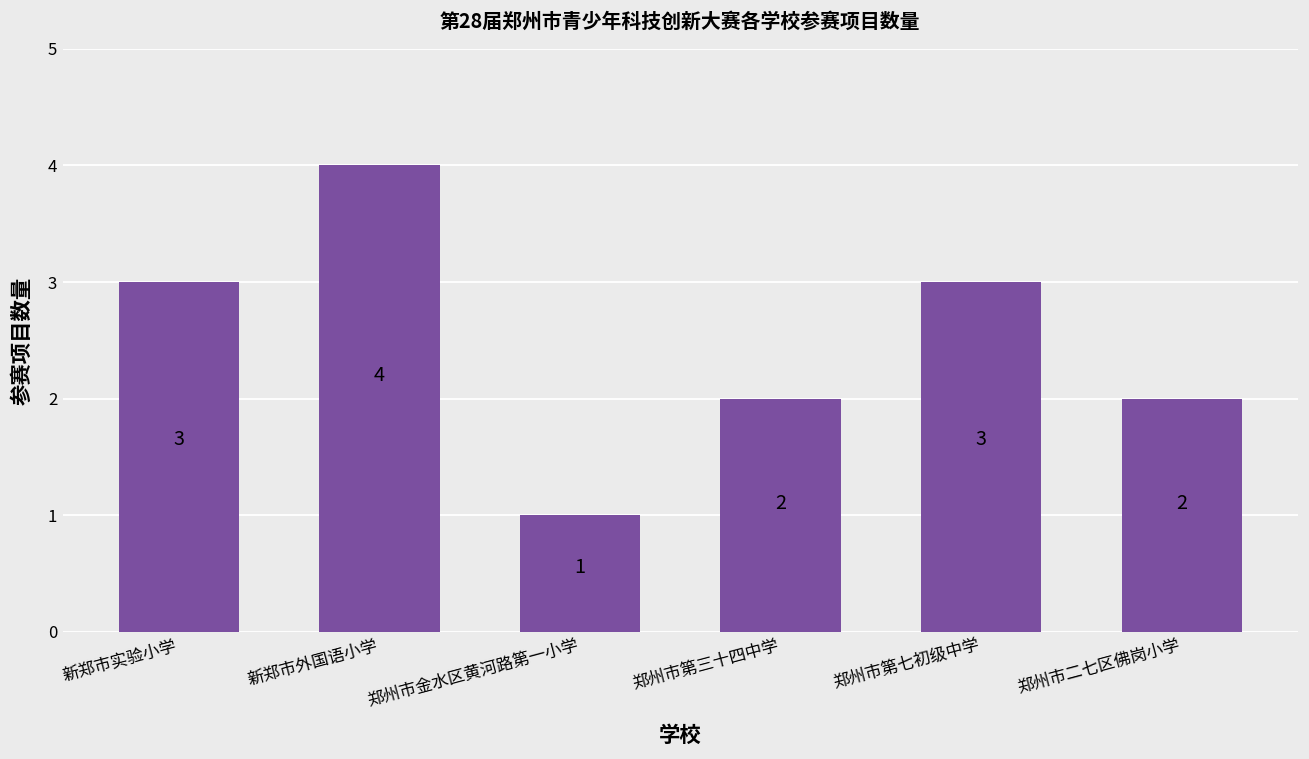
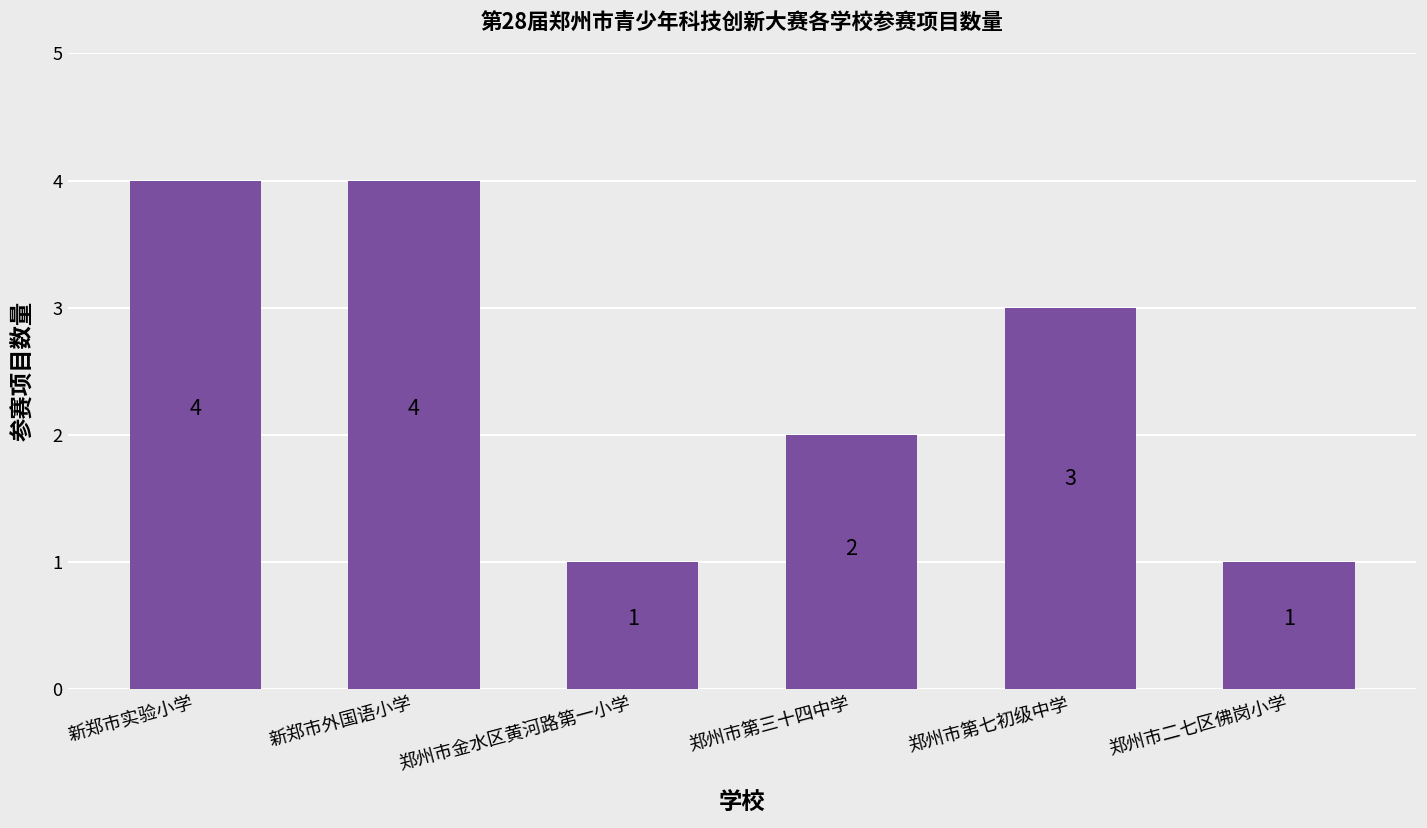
新郑市实验小学: 3 -> 4
郑州市二七区佛岗小学: 2 -> 1
